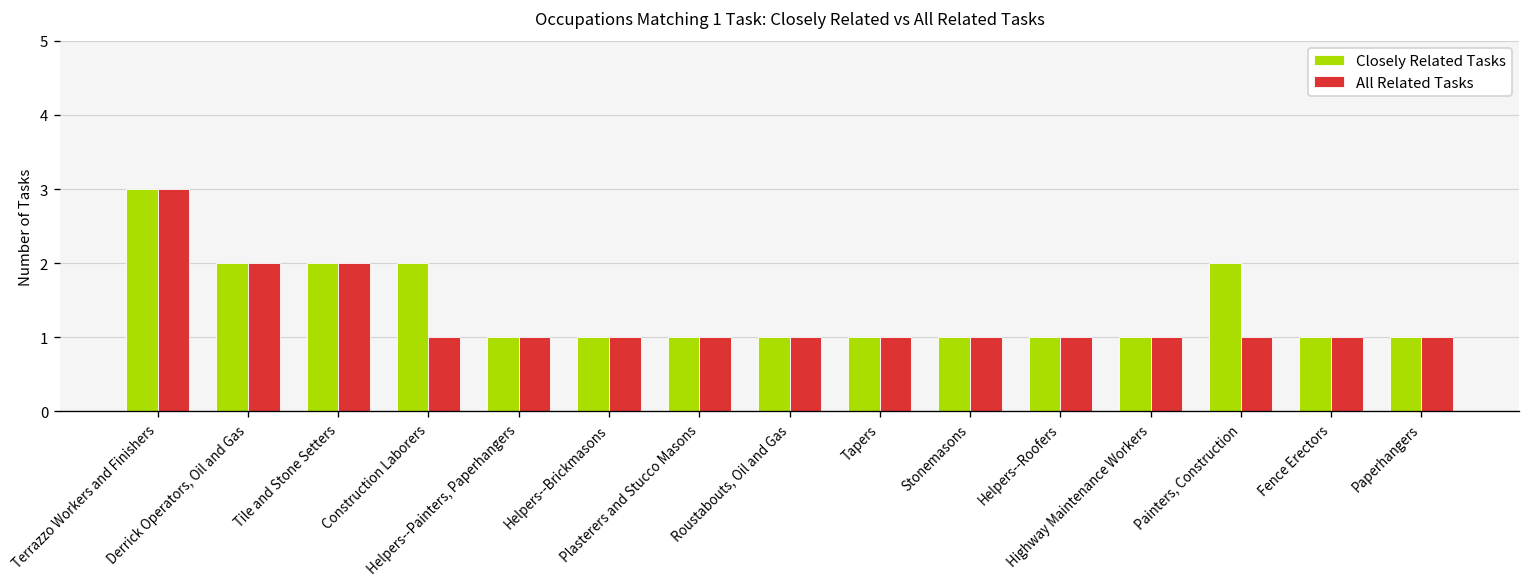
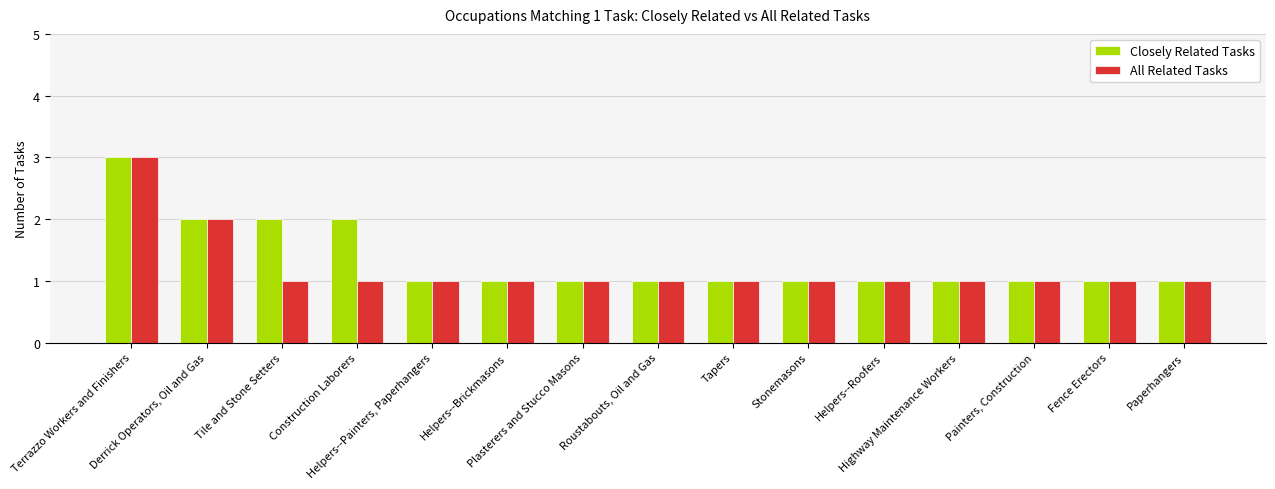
All Related Tasks, Tile and Stone Setters: 2 -> 1
Closely Related Tasks, Painters, Construction: 2 -> 1
